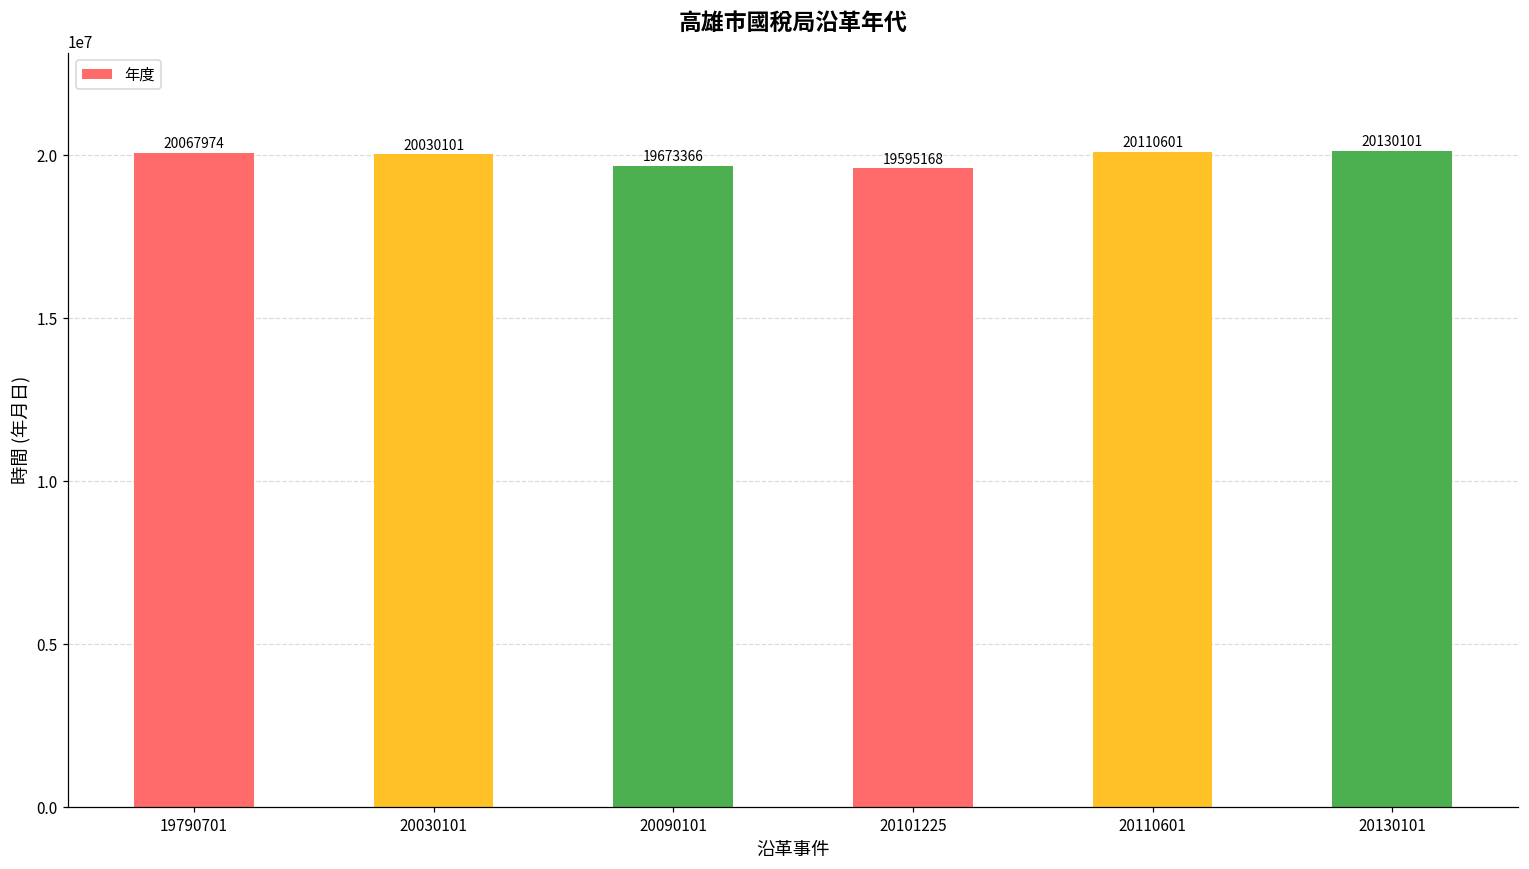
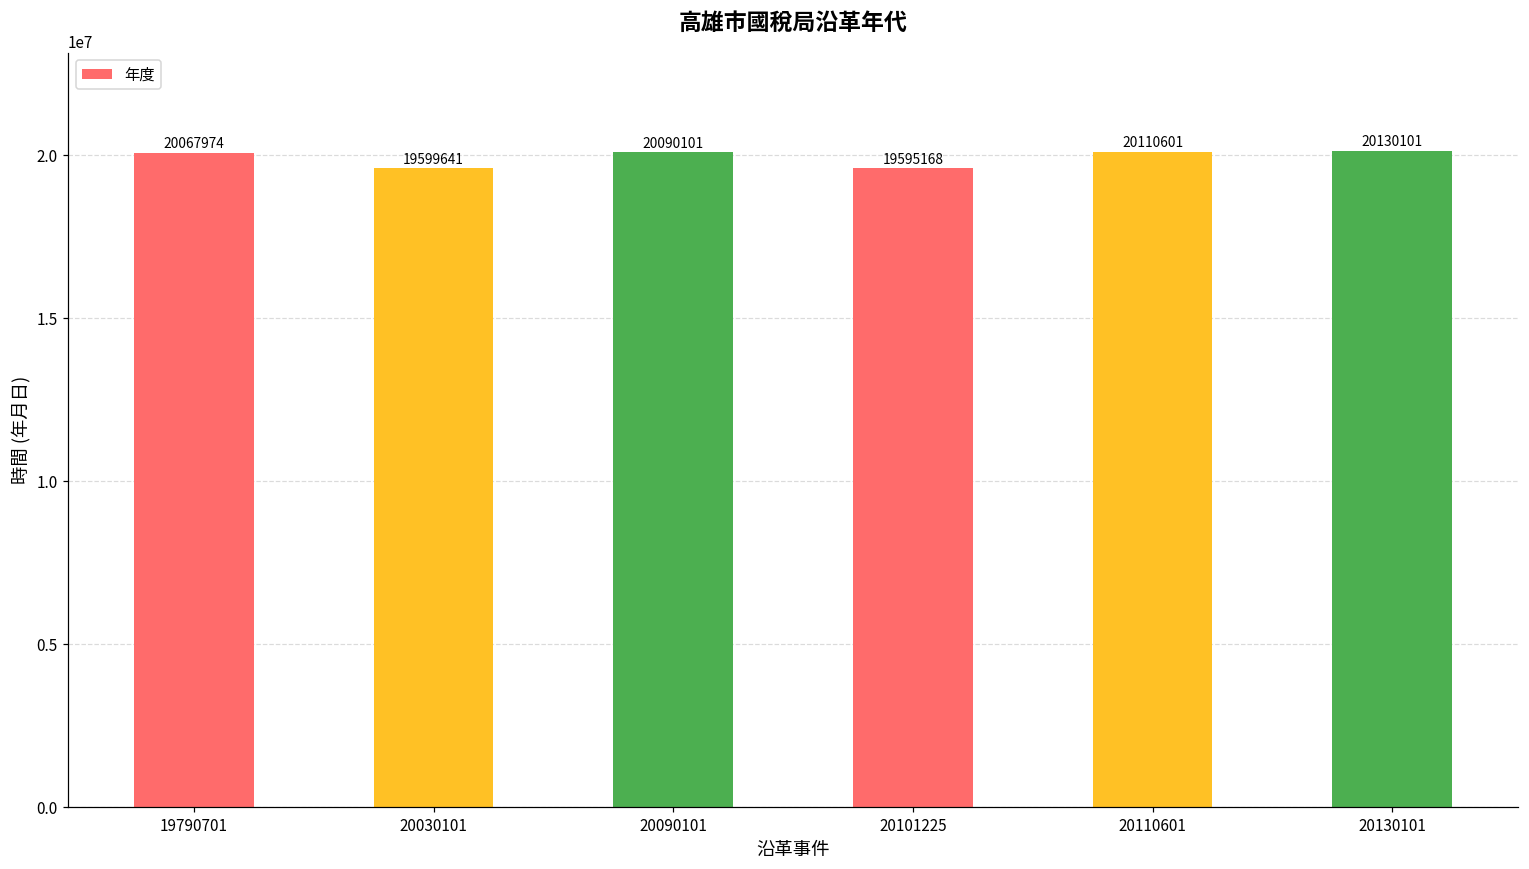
20030101: 20030101 -> 19599641
20090101: 19673366 -> 20090101
